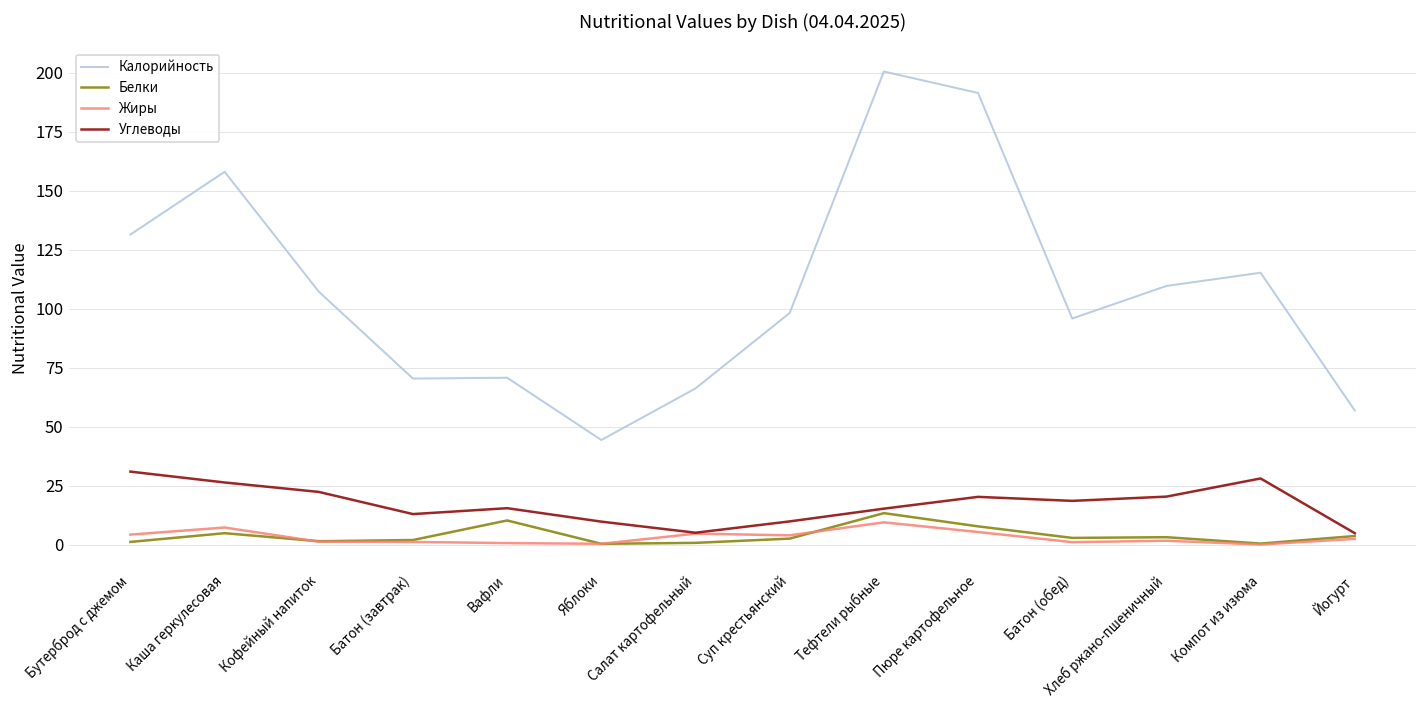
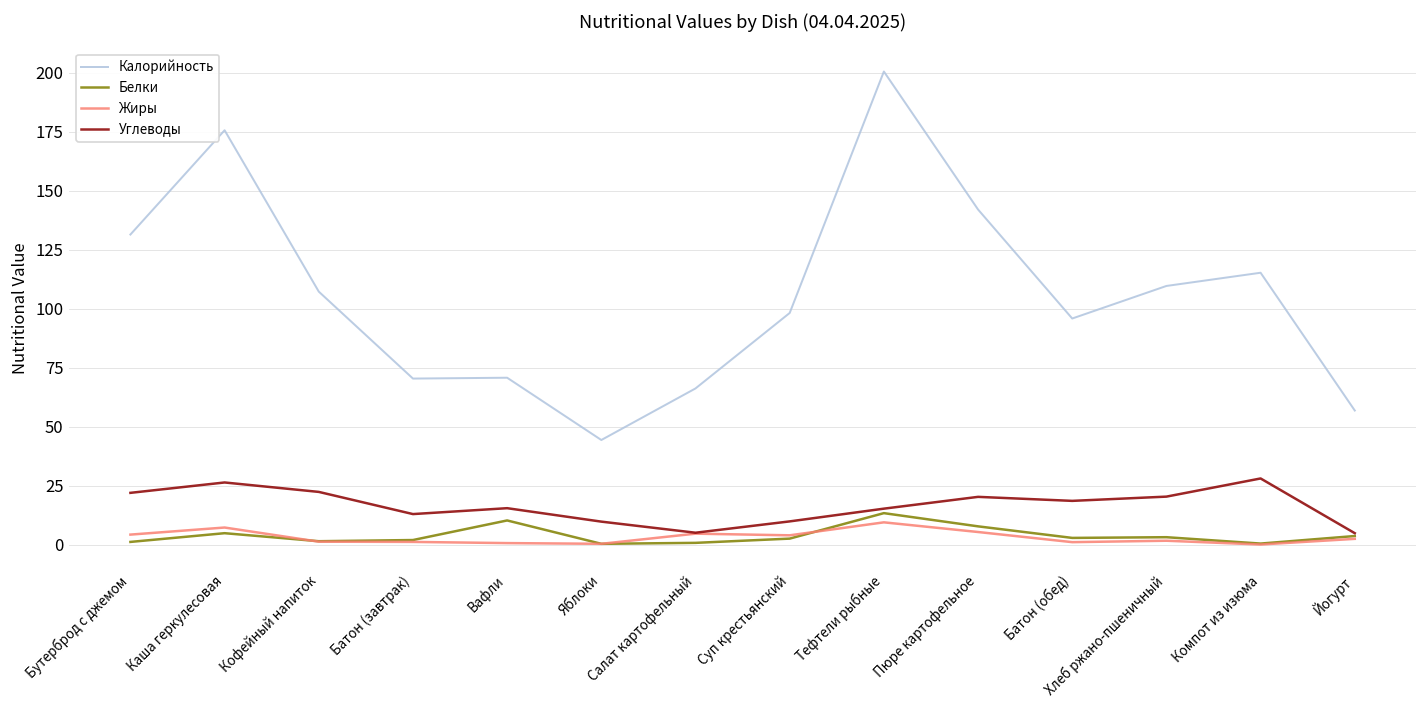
Углеводы, Бутерброд с джемом: 31 -> 22
Калорийность, Каша геркулесовая: 158 -> 176
Калорийность, Пюре картофельное: 192 -> 142
